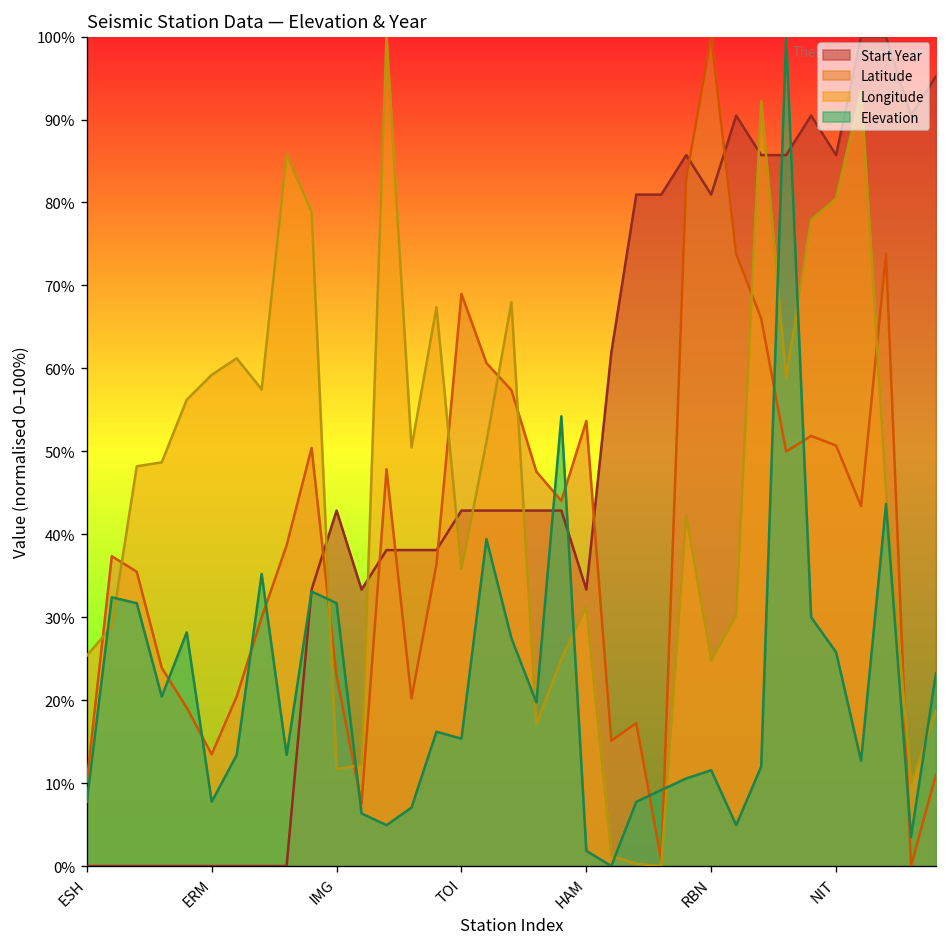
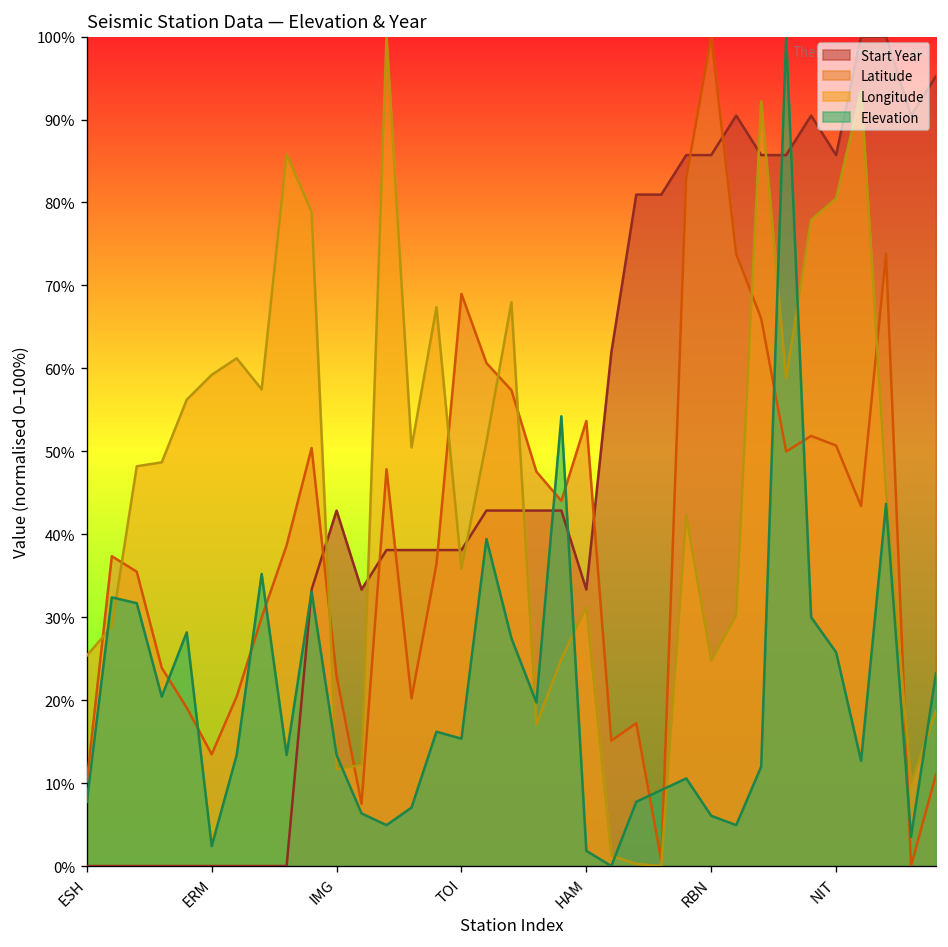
Elevation, ERM: 8% -> 2%
Elevation, IMG: 32% -> 13%
Start Year, TOI: 43% -> 38%
Start Year, RBN: 81% -> 86%
Elevation, RBN: 12% -> 6%
